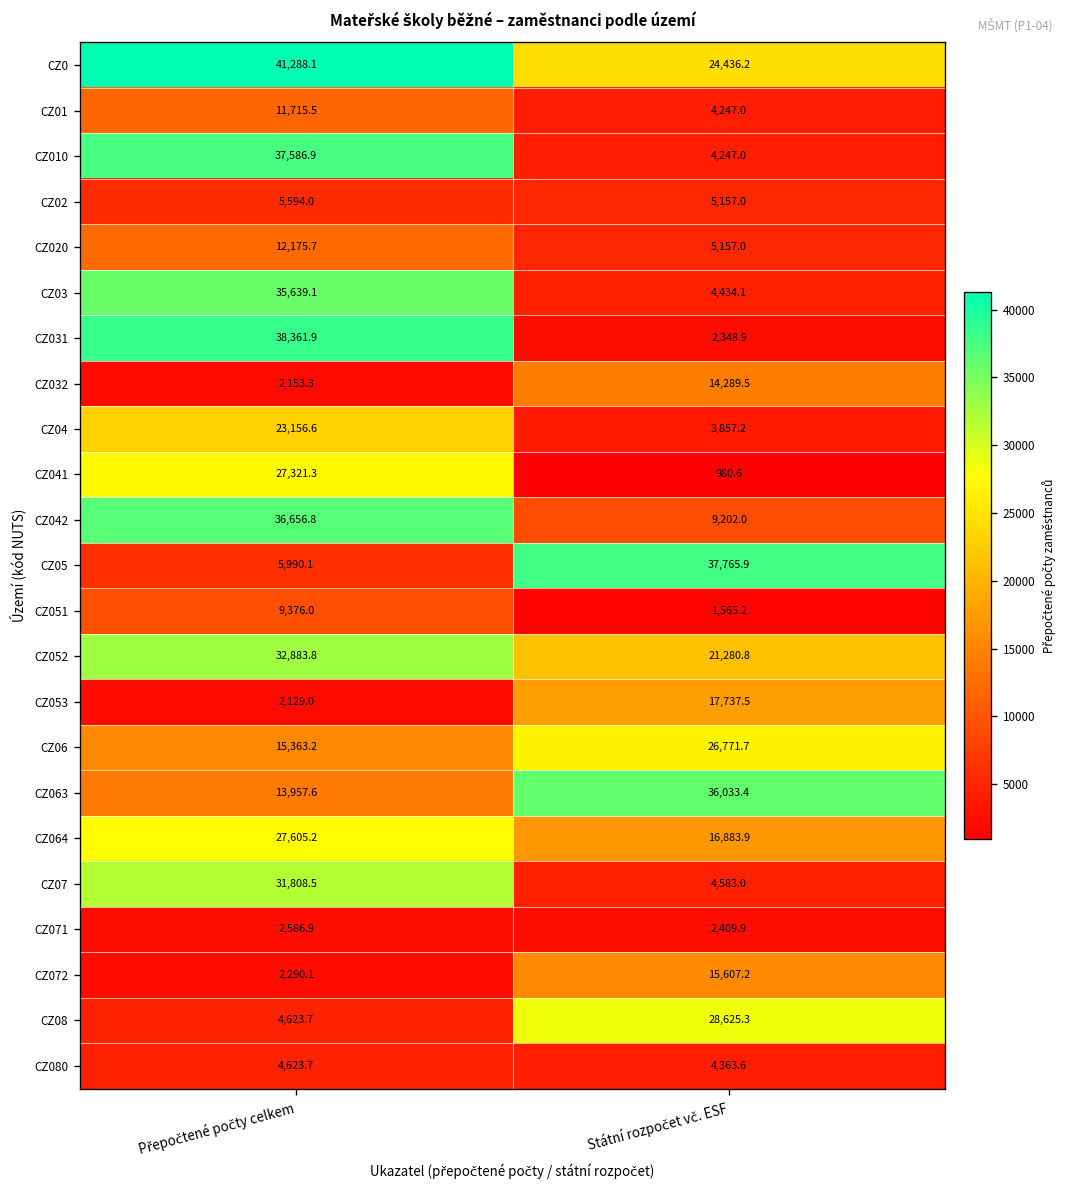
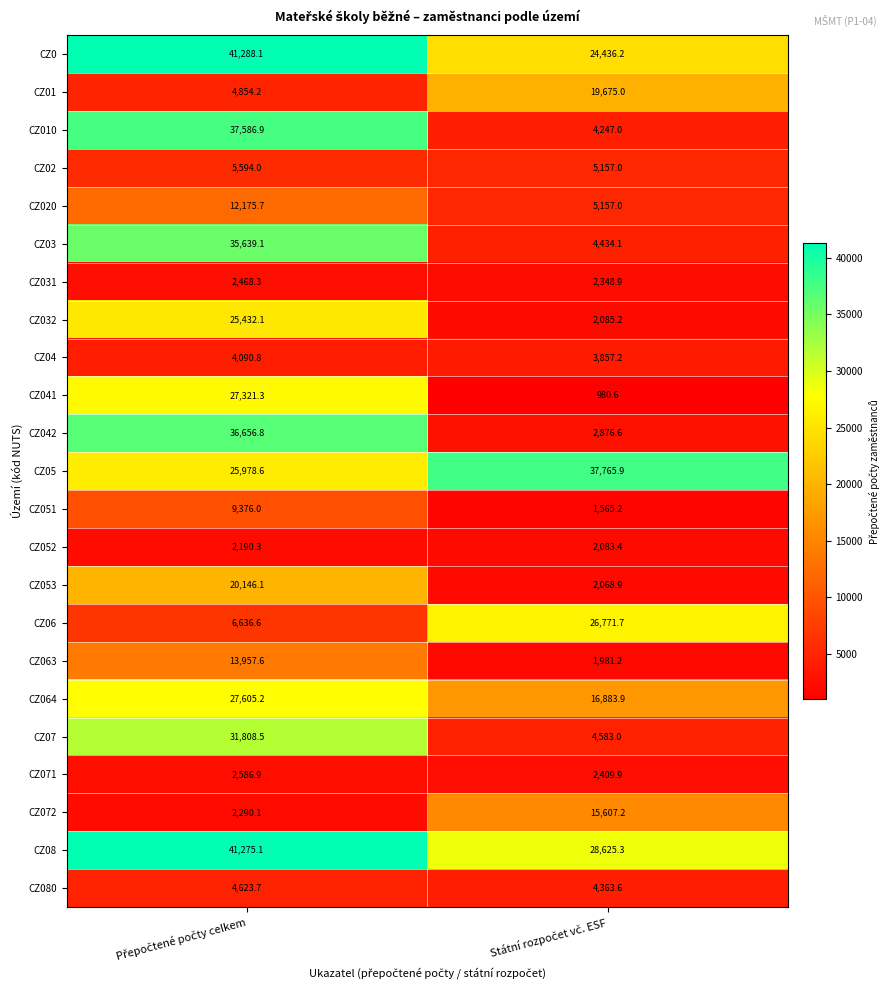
CZ01, Přepočtené počty celkem: 11,715.5 -> 4,854.2
CZ01, Státní rozpočet vč. ESF: 4,247.0 -> 19,675.0
CZ031, Přepočtené počty celkem: 38,361.9 -> 2,468.3
CZ032, Přepočtené počty celkem: 2,153.3 -> 25,432.1
CZ032, Státní rozpočet vč. ESF: 14,289.5 -> 2,085.2
CZ04, Přepočtené počty celkem: 23,156.6 -> 4,090.8
CZ042, Státní rozpočet vč. ESF: 9,202.0 -> 2,876.6
CZ05, Přepočtené počty celkem: 5,990.1 -> 25,978.6
CZ052, Přepočtené počty celkem: 32,883.8 -> 2,190.3
CZ052, Státní rozpočet vč. ESF: 21,280.8 -> 2,083.4
CZ053, Přepočtené počty celkem: 2,129.0 -> 20,146.1
CZ053, Státní rozpočet vč. ESF: 17,737.5 -> 2,068.9
CZ06, Přepočtené počty celkem: 15,363.2 -> 6,636.6
CZ063, Státní rozpočet vč. ESF: 36,033.4 -> 1,981.2
CZ08, Přepočtené počty celkem: 4,623.7 -> 41,275.1
